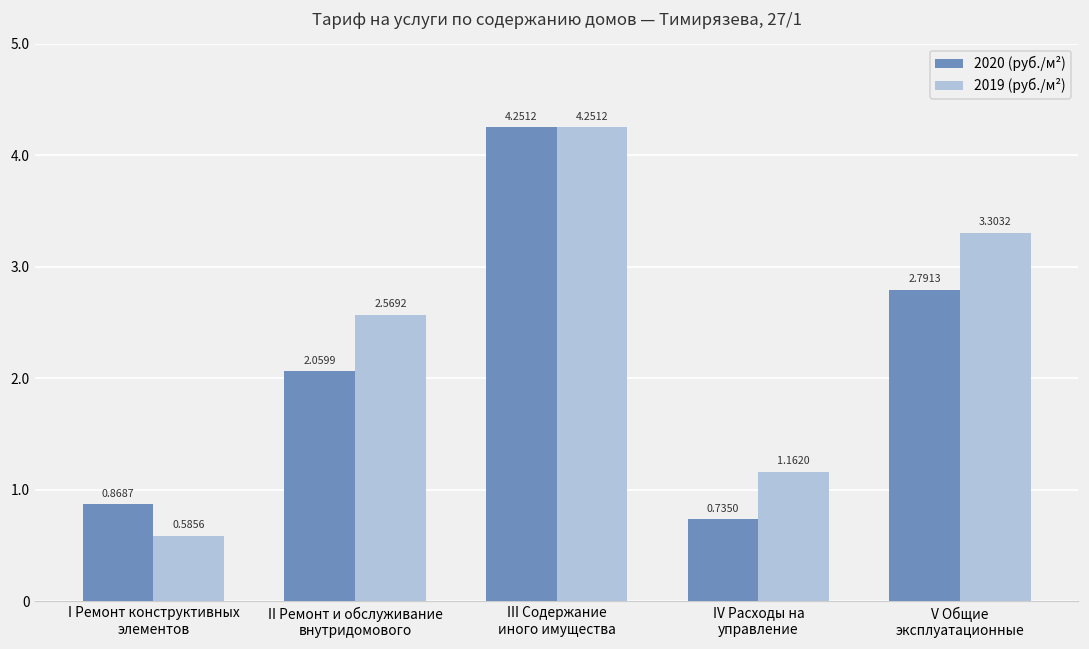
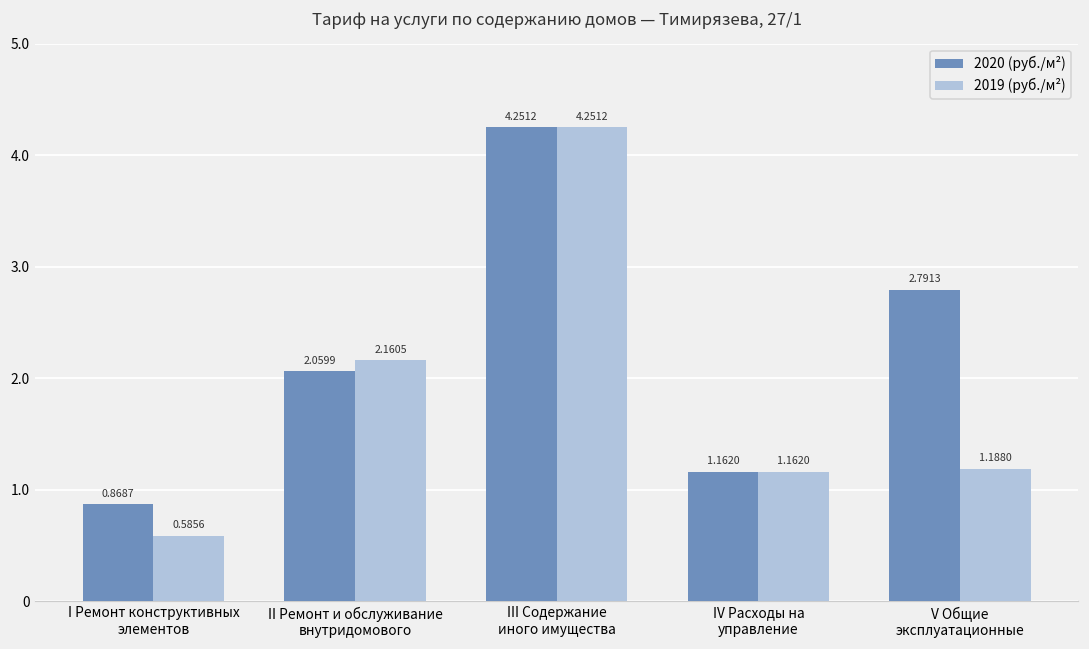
2019 (руб./м²), II Ремонт и обслуживание внутридомового: 2.5692 -> 2.1605
2020 (руб./м²), IV Расходы на управление: 0.7350 -> 1.1620
2019 (руб./м²), V Общие эксплуатационные: 3.3032 -> 1.1880
